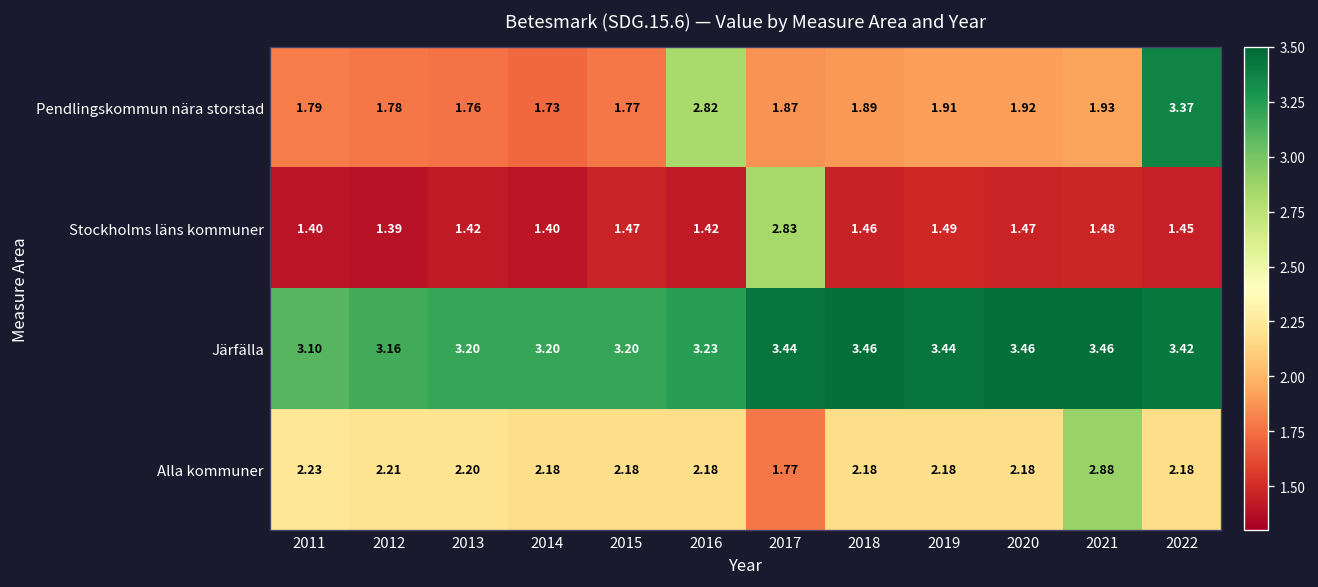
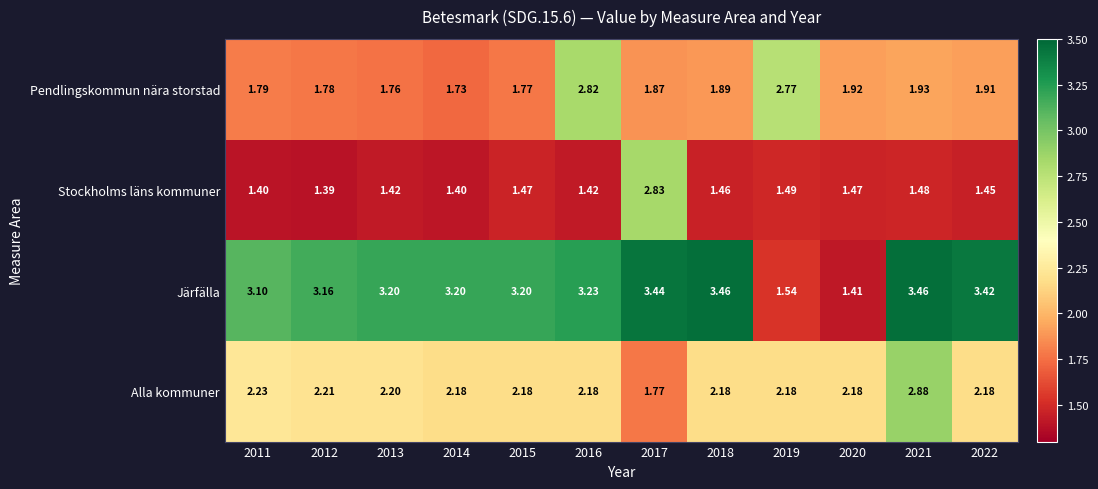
Pendlingskommun nära storstad, 2019: 1.91 -> 2.77
Pendlingskommun nära storstad, 2022: 3.37 -> 1.91
Järfälla, 2019: 3.44 -> 1.54
Järfälla, 2020: 3.46 -> 1.41
